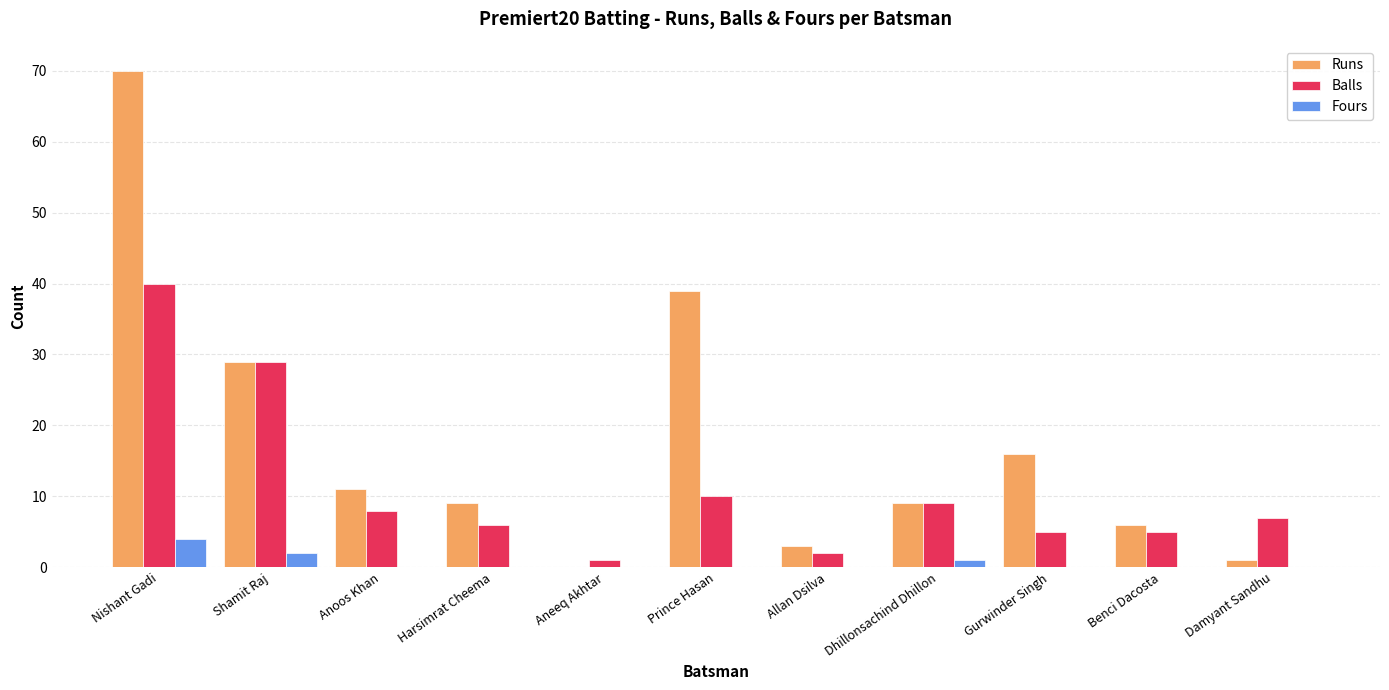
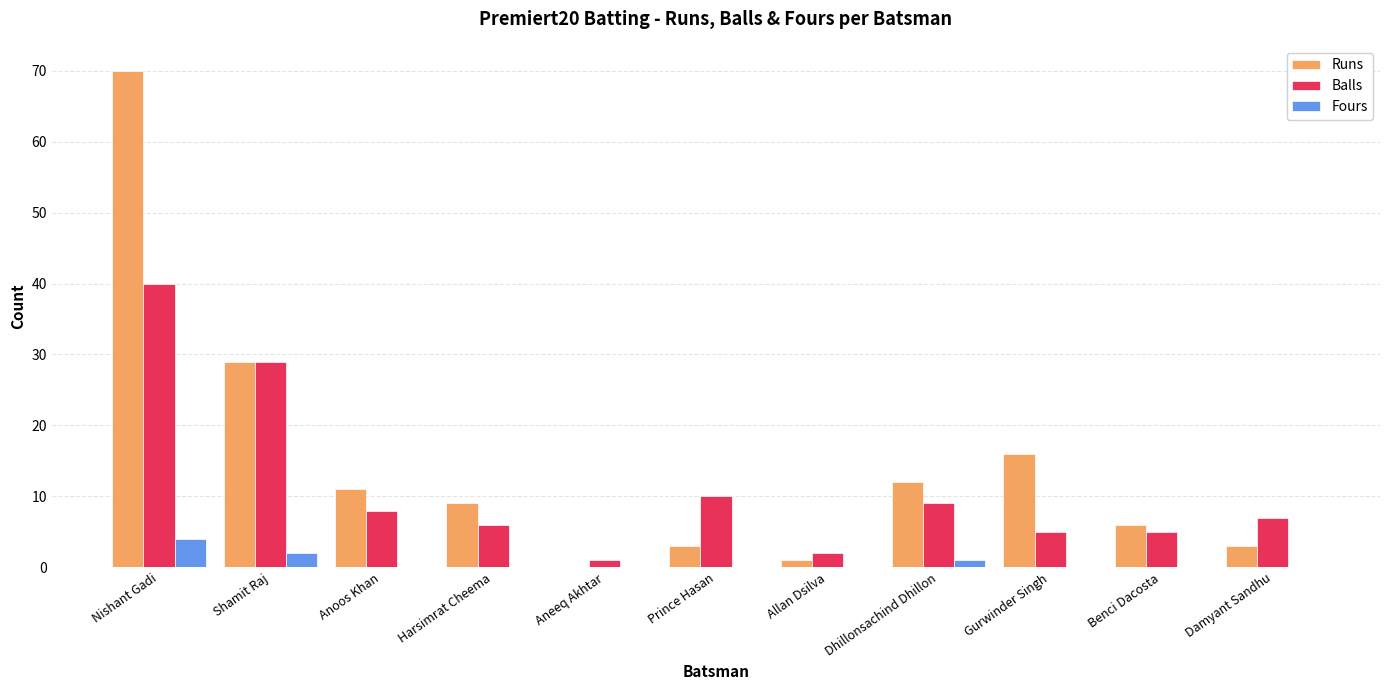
Runs, Prince Hasan: 39 -> 3
Runs, Allan Dsilva: 3 -> 1
Runs, Dhillonsachind Dhillon: 9 -> 12
Runs, Damyant Sandhu: 1 -> 3
